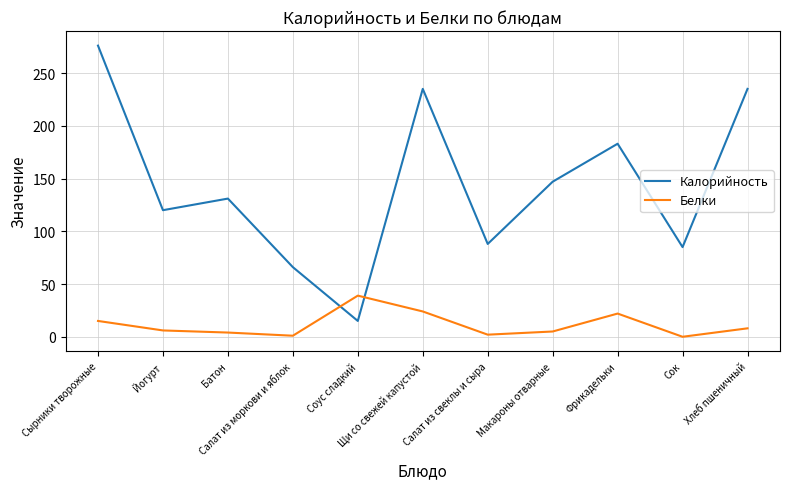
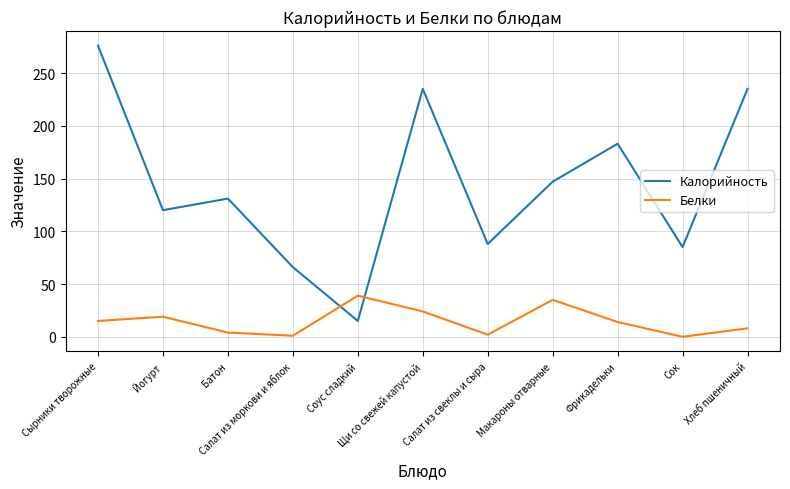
Белки, Йогурт: 6 -> 19
Белки, Макароны отварные: 5 -> 35
Белки, Фрикадельки: 22 -> 14
